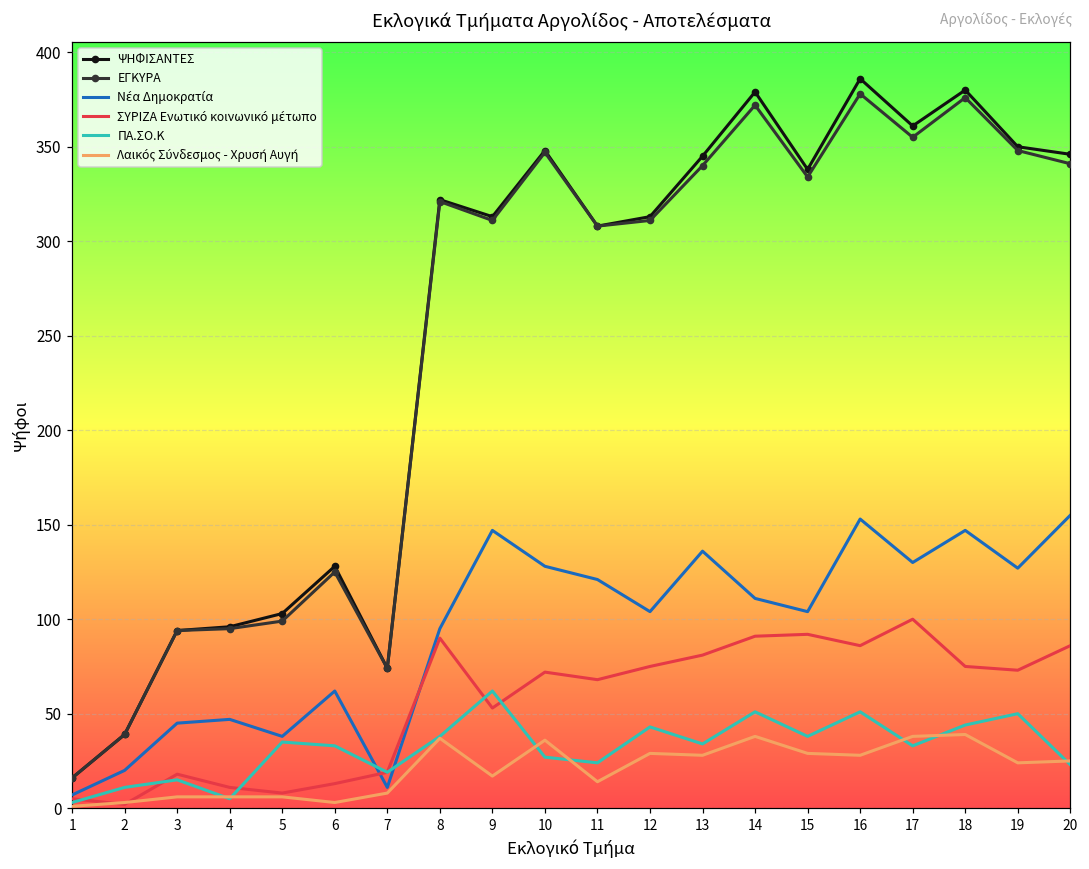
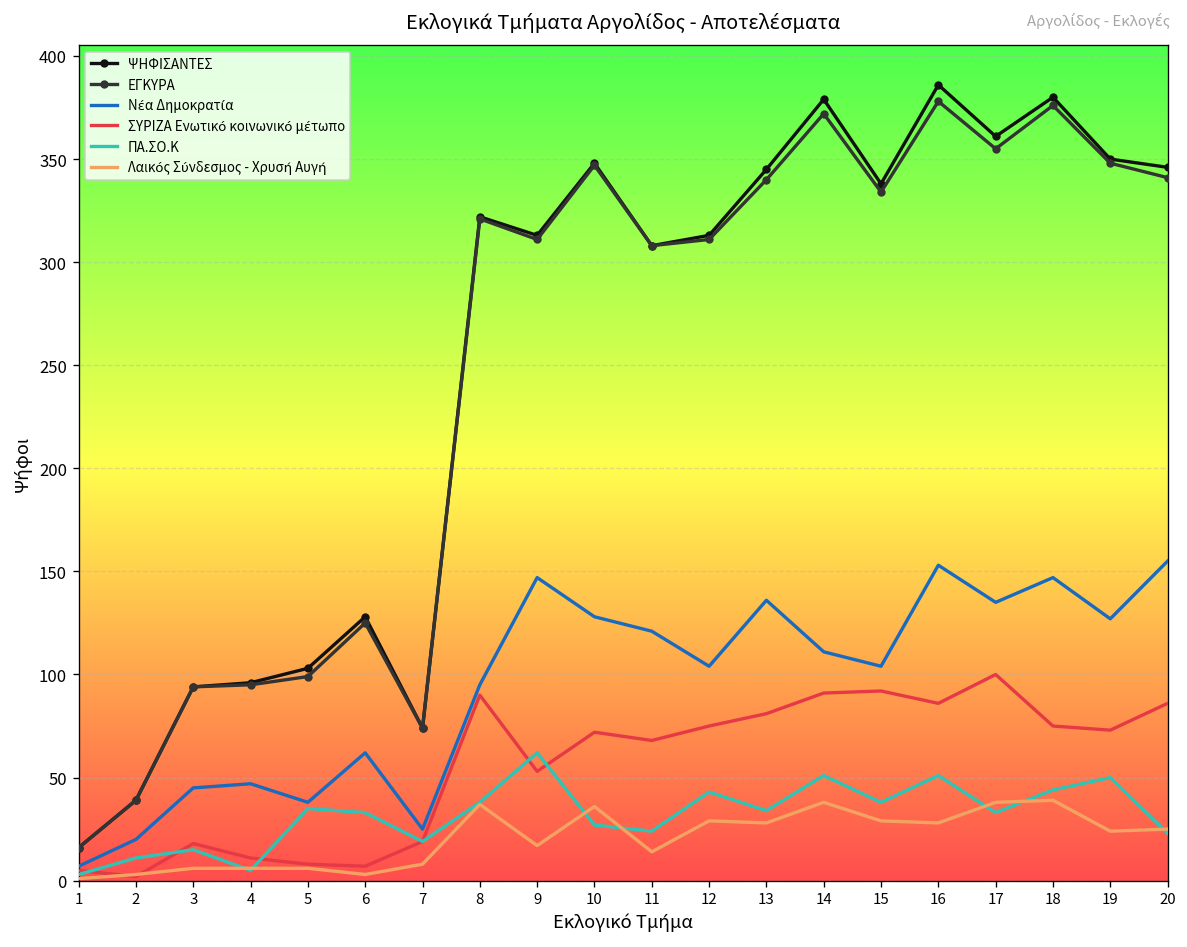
ΣΥΡΙΖΑ Ενωτικό κοινωνικό μέτωπο, 6: 13 -> 7
Νέα Δημοκρατία, 7: 11 -> 25
Νέα Δημοκρατία, 17: 130 -> 135
